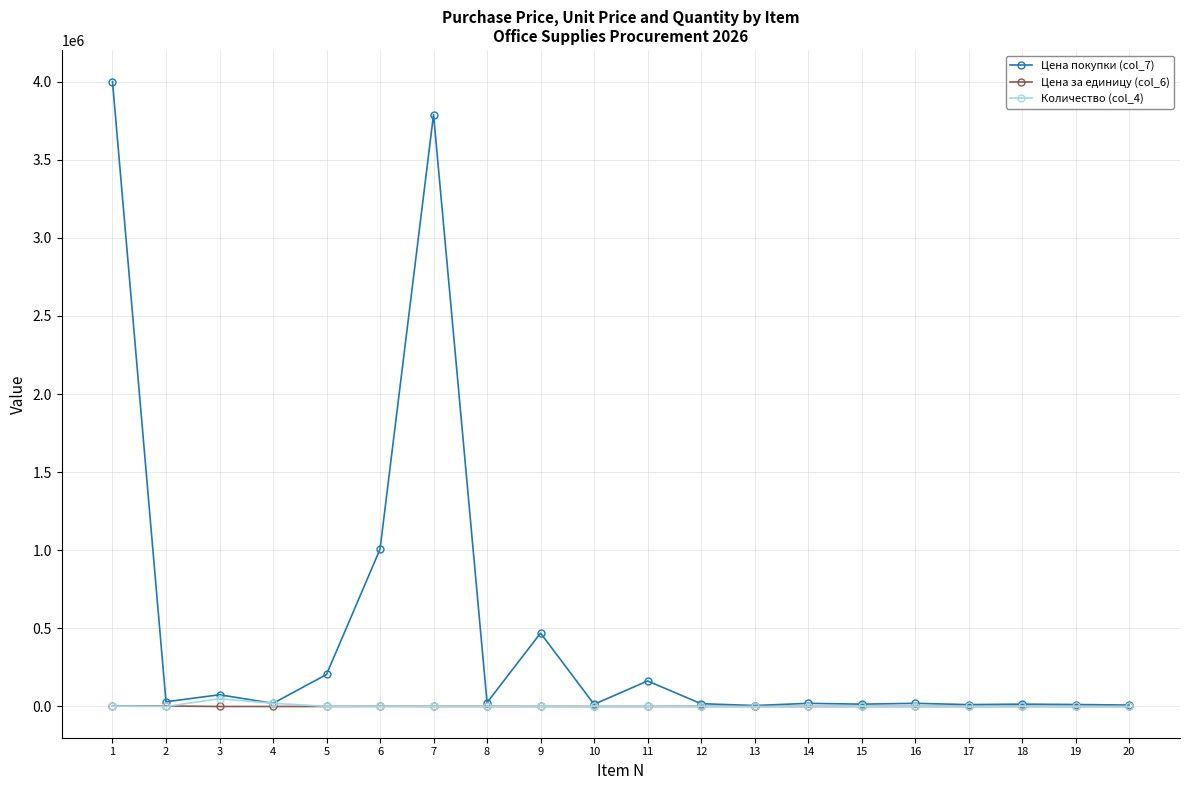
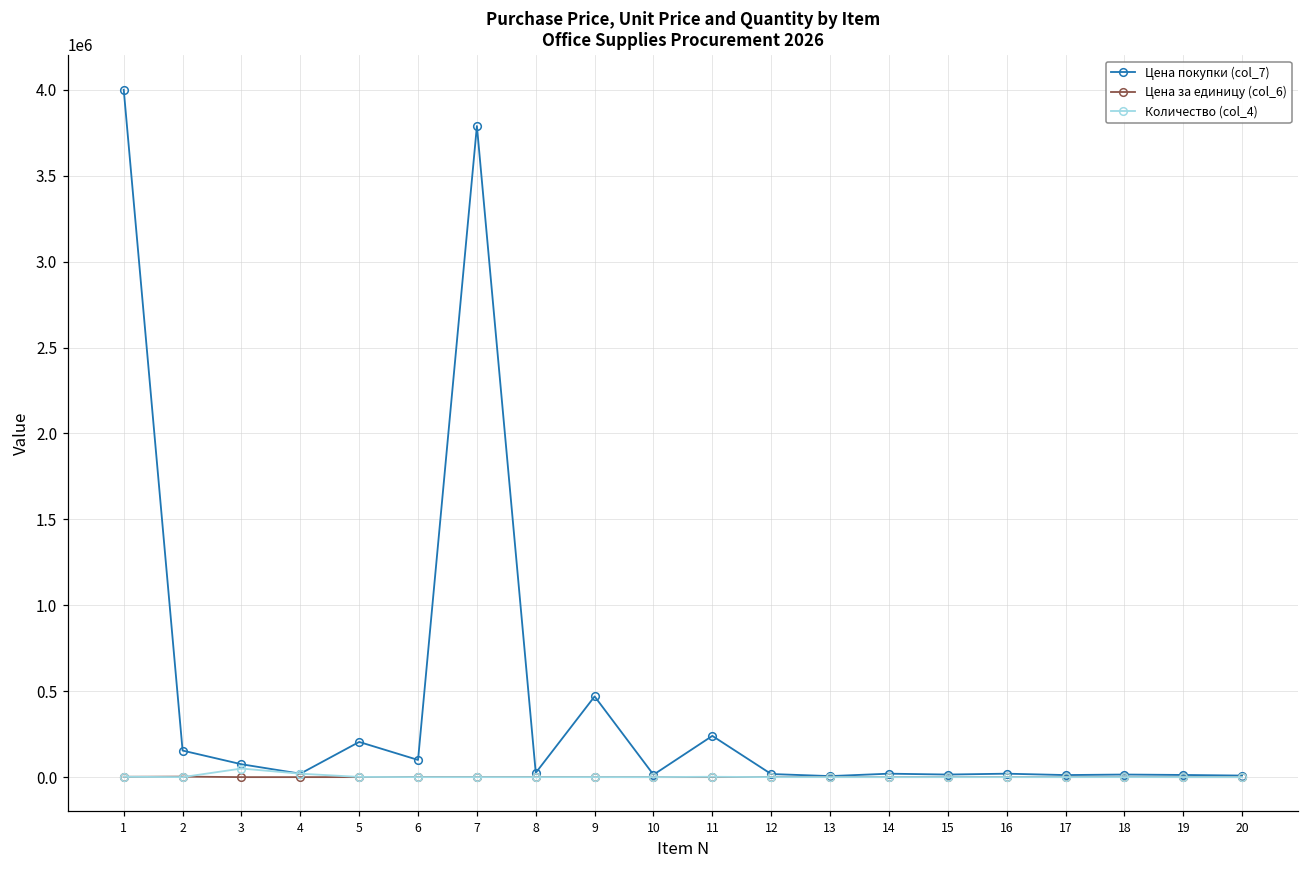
Цена покупки (col_7), 2: 30000 -> 150000
Цена покупки (col_7), 6: 1010000 -> 100000
Цена покупки (col_7), 11: 160000 -> 240000
